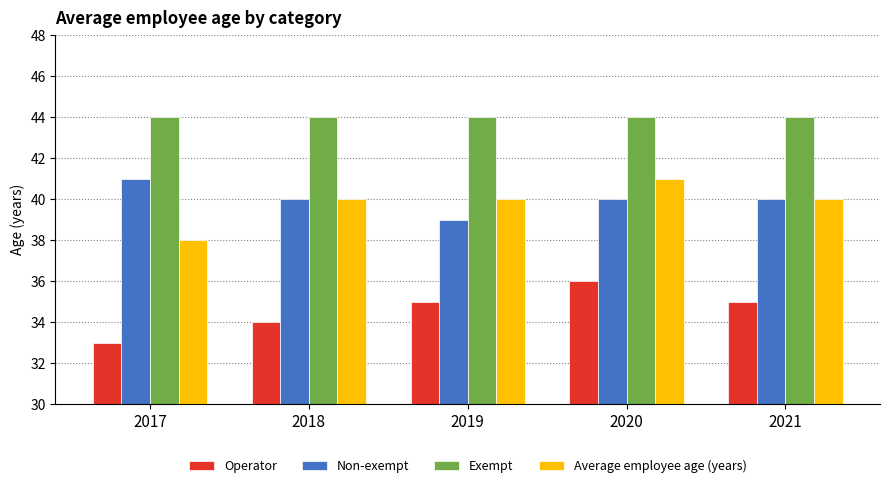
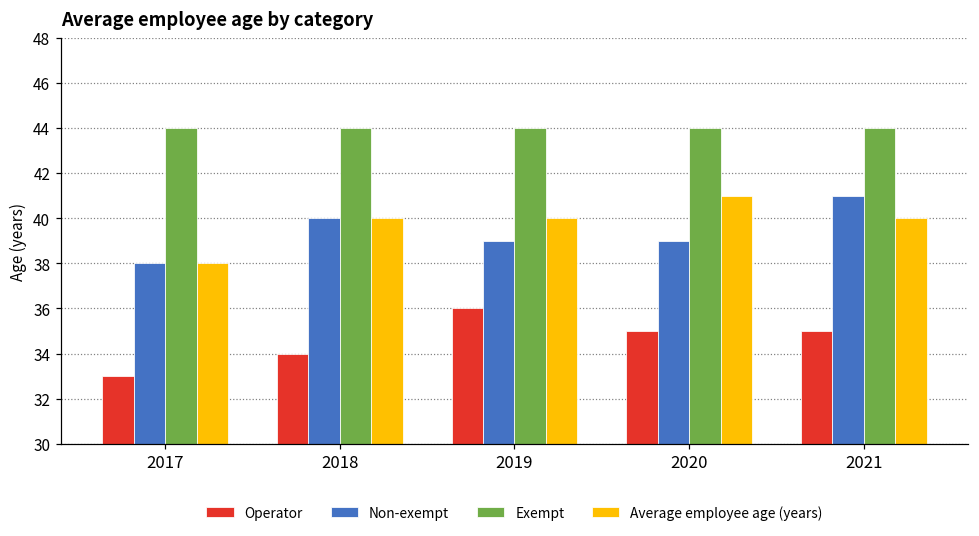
Non-exempt, 2017: 41 -> 38
Operator, 2019: 35 -> 36
Operator, 2020: 36 -> 35
Non-exempt, 2020: 40 -> 39
Non-exempt, 2021: 40 -> 41
